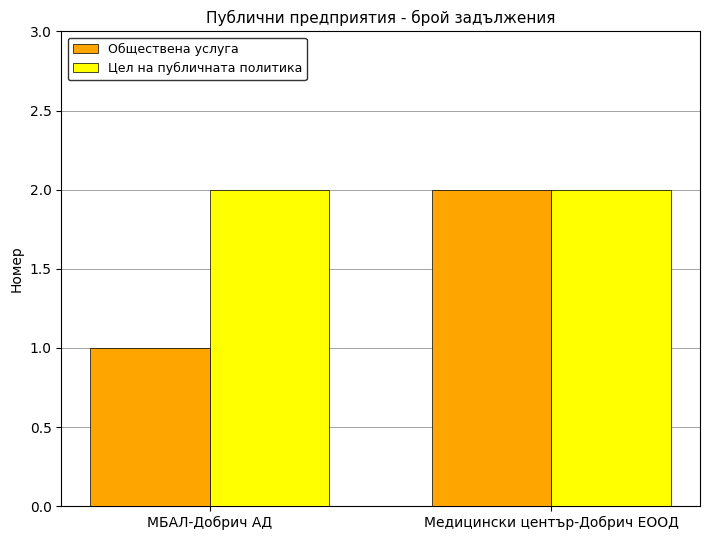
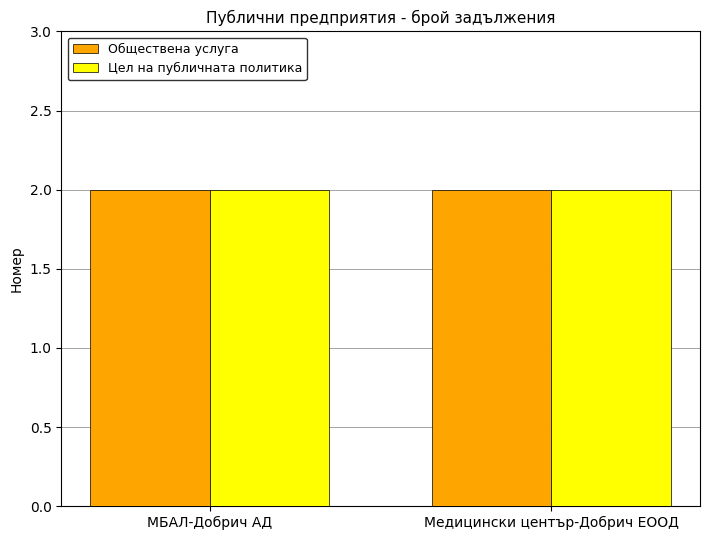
Обществена услуга, МБАЛ-Добрич АД: 1 -> 2
